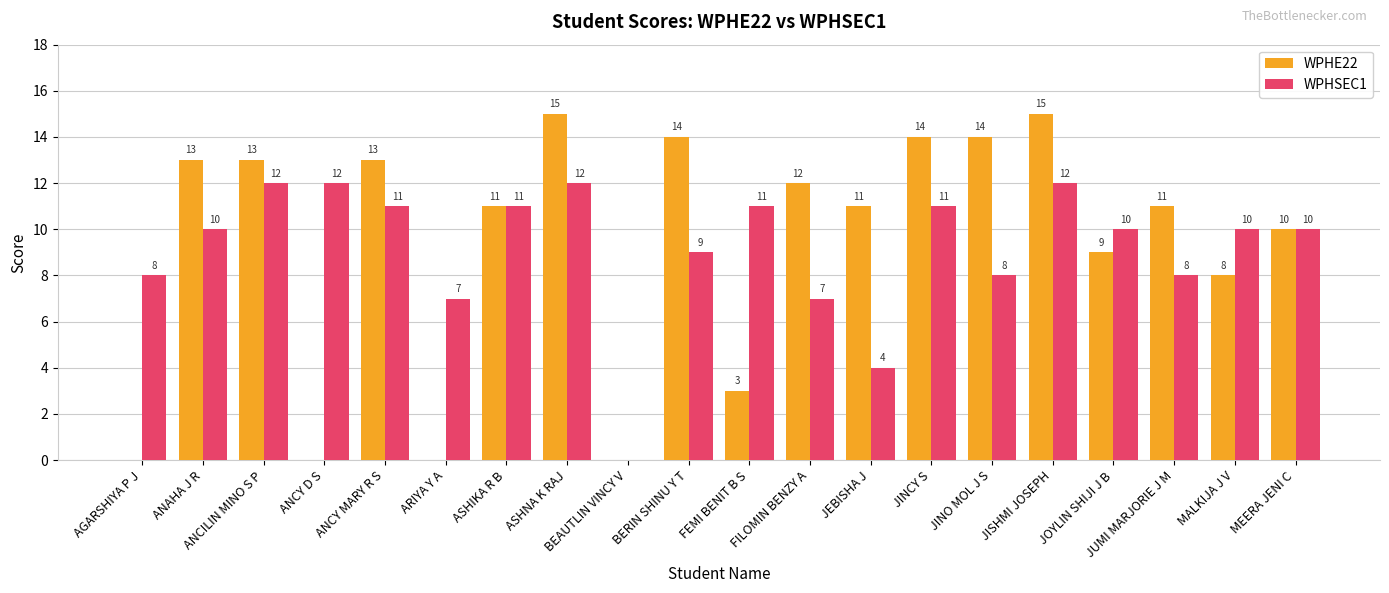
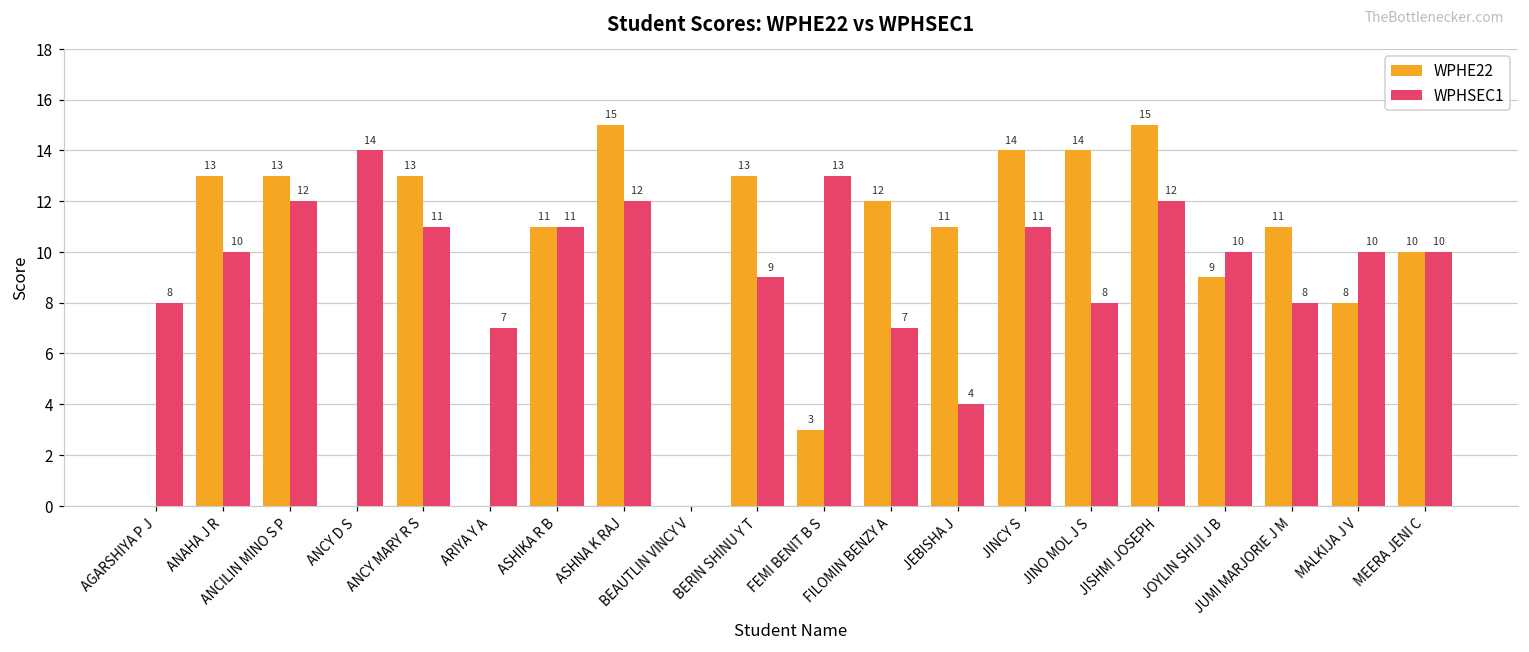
WPHSEC1, ANCY D S: 12 -> 14
WPHE22, BERIN SHINU Y T: 14 -> 13
WPHSEC1, FEMI BENIT B S: 11 -> 13
